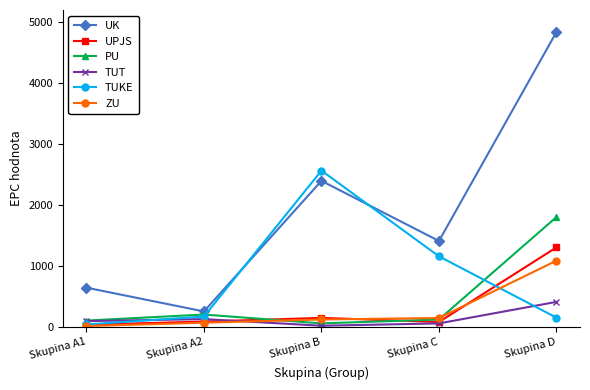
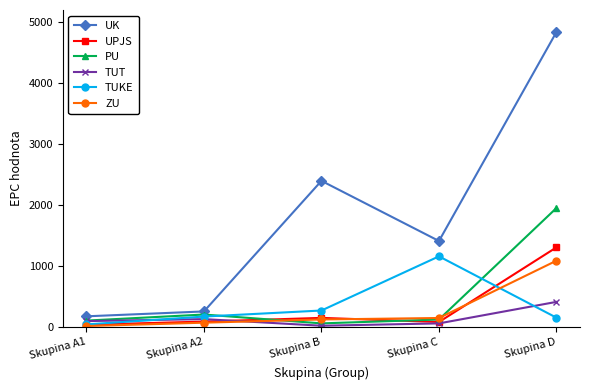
UK, Skupina A1: 600 -> 200
TUKE, Skupina B: 2600 -> 300
PU, Skupina D: 1800 -> 2000
